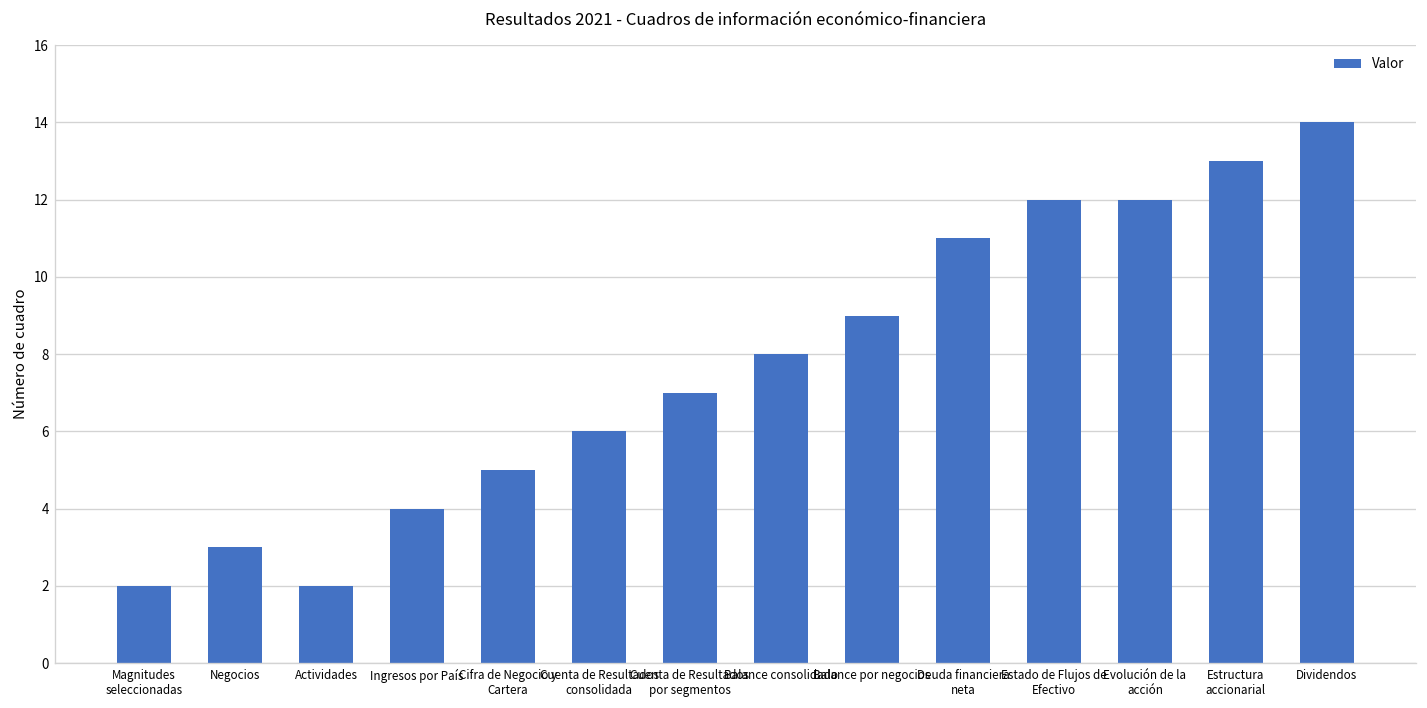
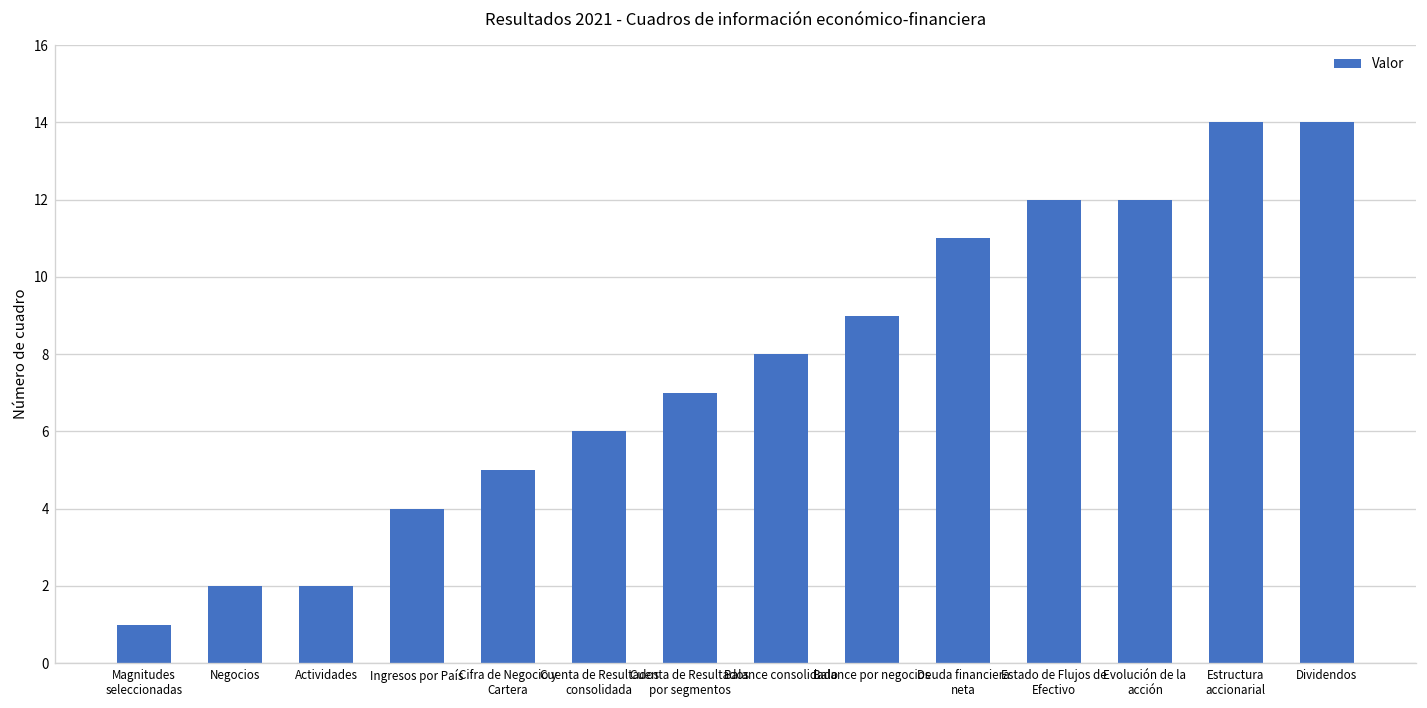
Magnitudes seleccionadas: 2 -> 1
Negocios: 3 -> 2
Estructura accionarial: 13 -> 14
